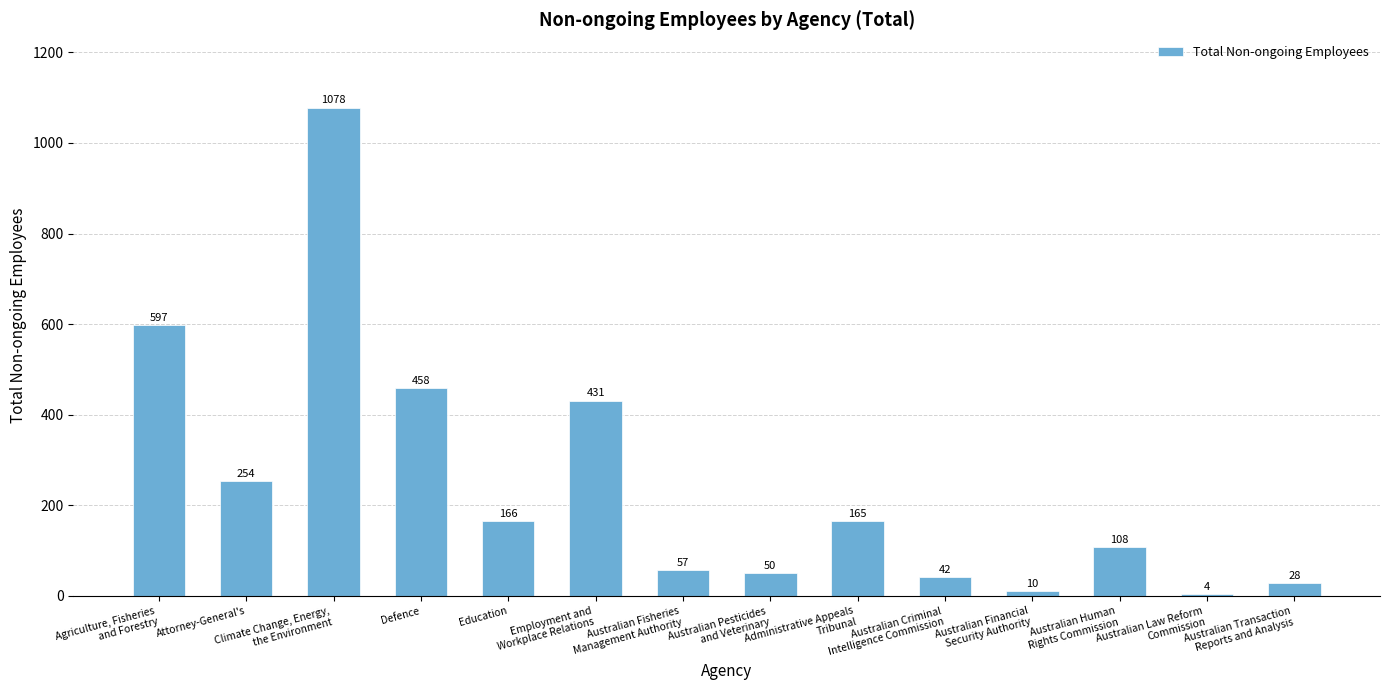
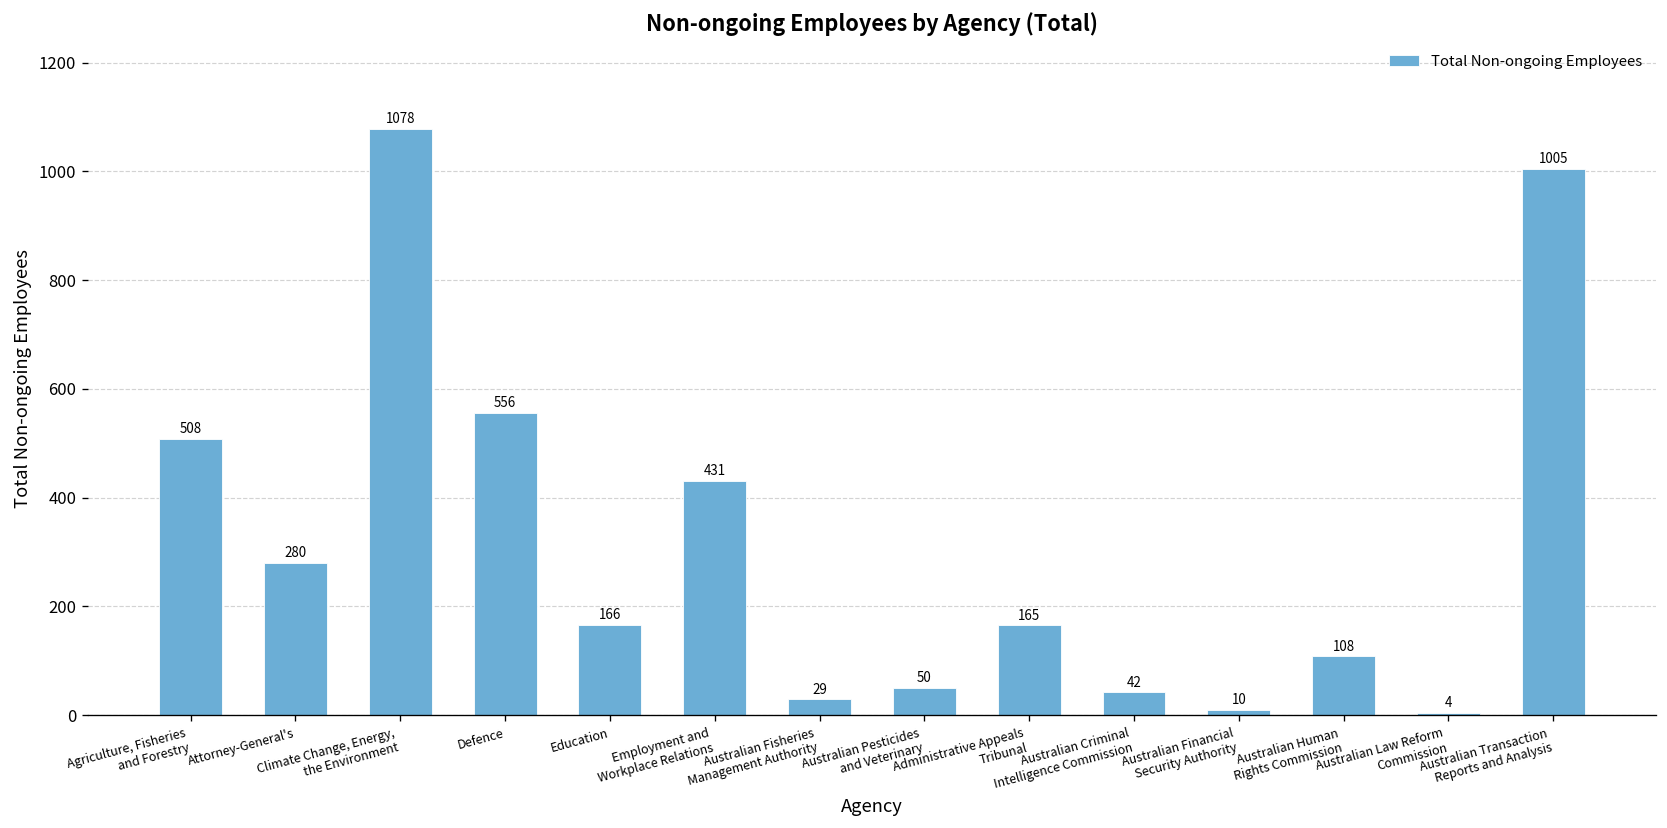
Agriculture, Fisheries and Forestry: 597 -> 508
Attorney-General's: 254 -> 280
Defence: 458 -> 556
Australian Fisheries Management Authority: 57 -> 29
Australian Transaction Reports and Analysis: 28 -> 1005
